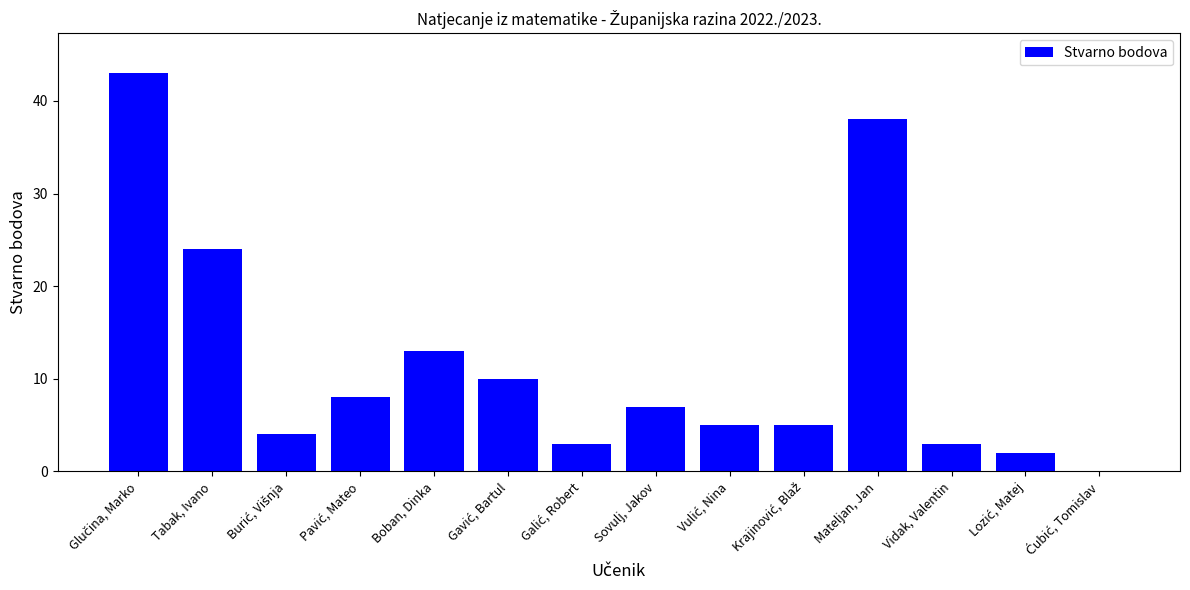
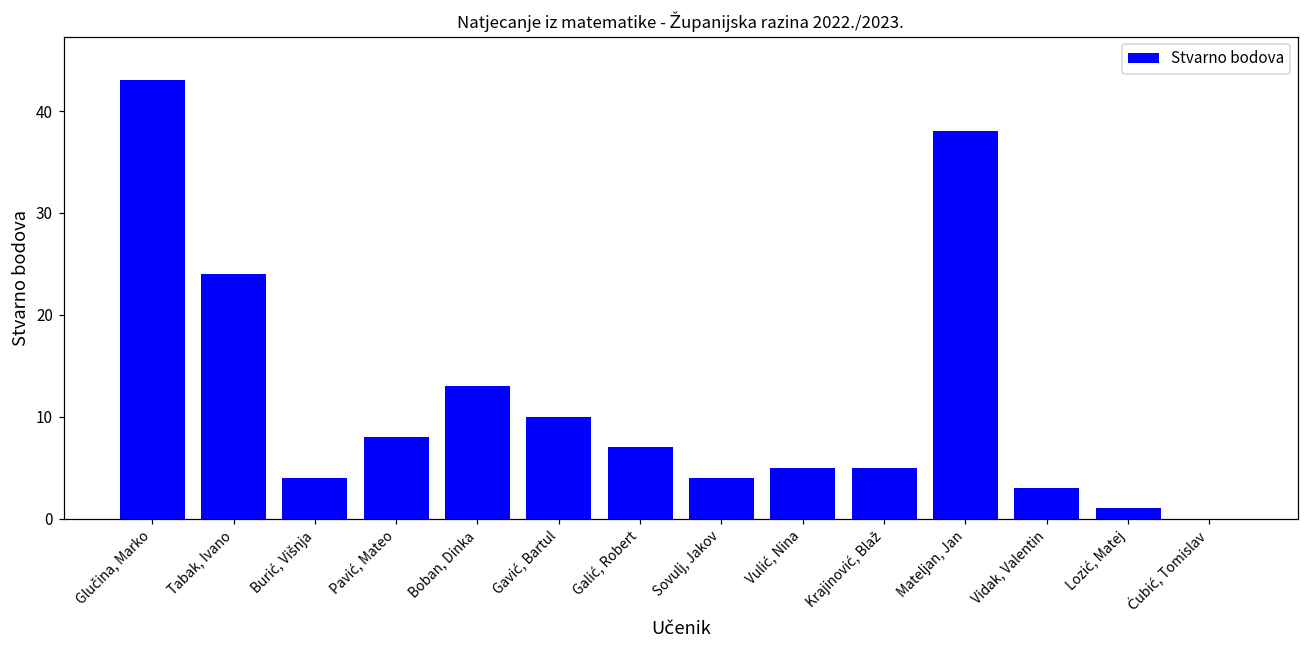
Galić, Robert: 3 -> 7
Sovulj, Jakov: 7 -> 4
Lozić, Matej: 2 -> 1
